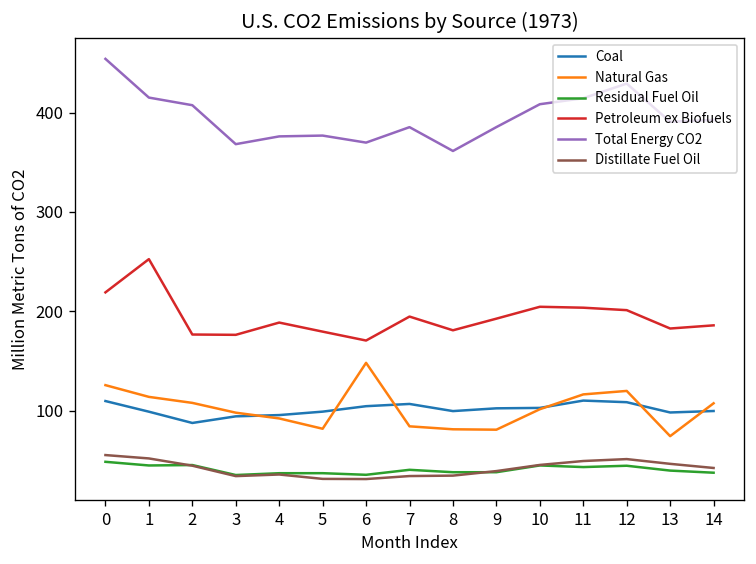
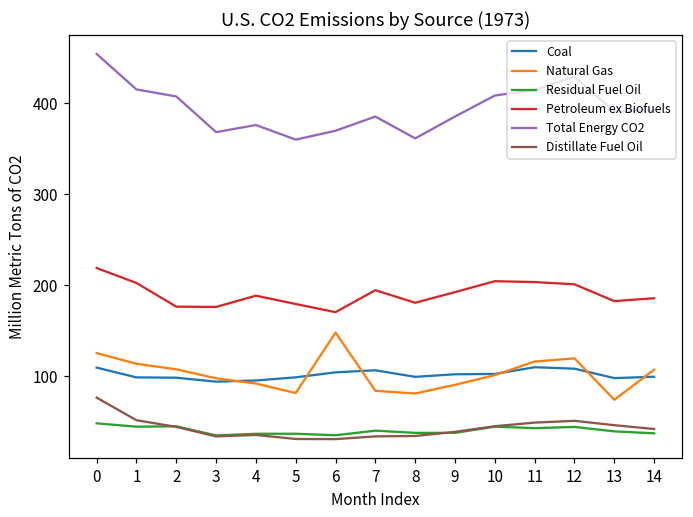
Distillate Fuel Oil, 0: 60 -> 80
Petroleum ex Biofuels, 1: 250 -> 200
Coal, 2: 90 -> 100
Total Energy CO2, 5: 380 -> 360
Natural Gas, 9: 80 -> 90
